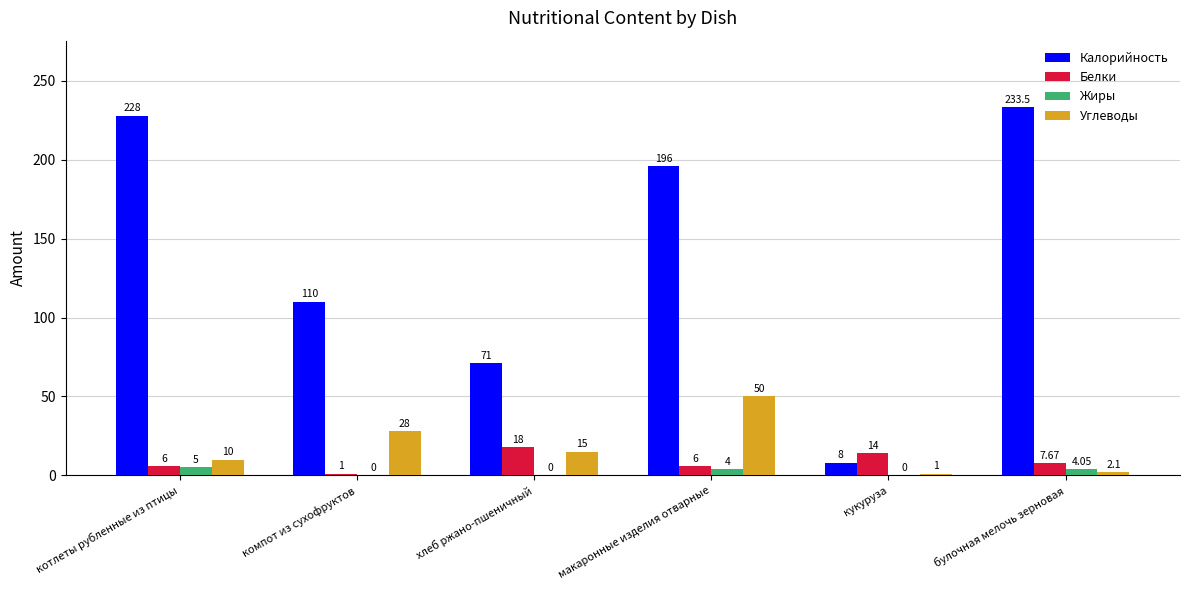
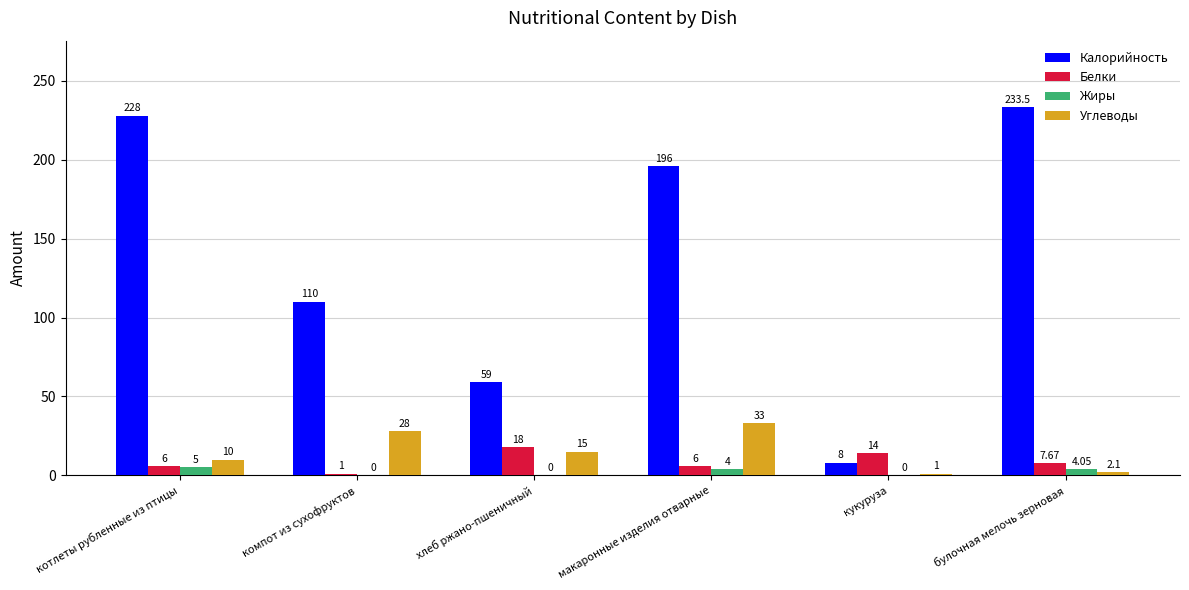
Калорийность, хлеб ржано-пшеничный: 71 -> 59
Углеводы, макаронные изделия отварные: 50 -> 33
